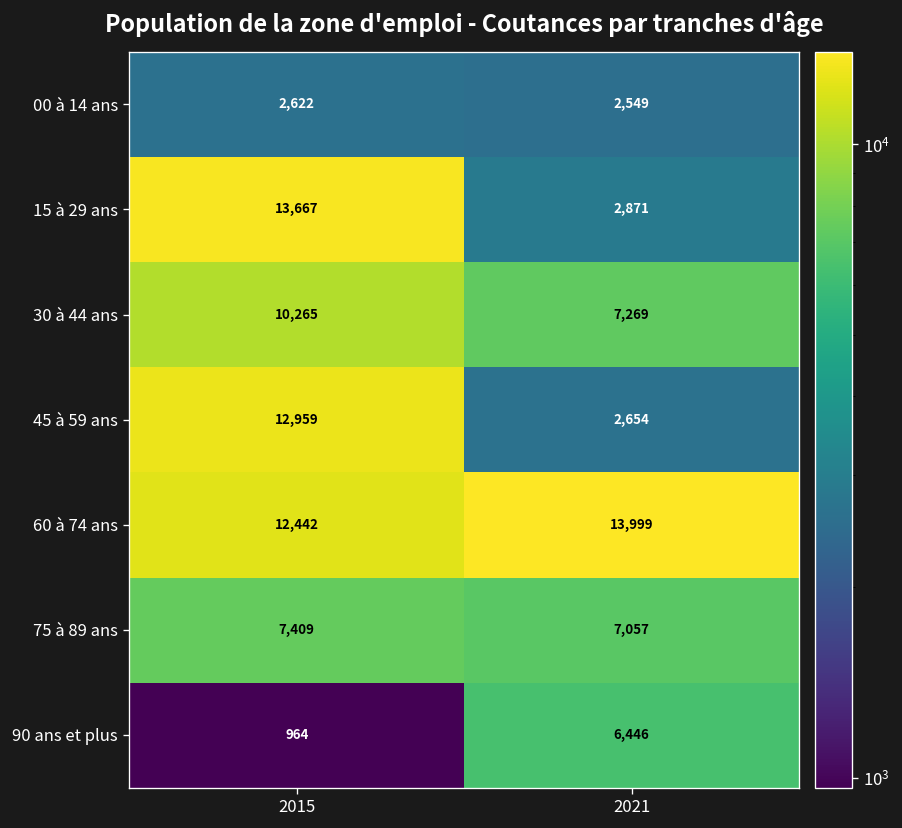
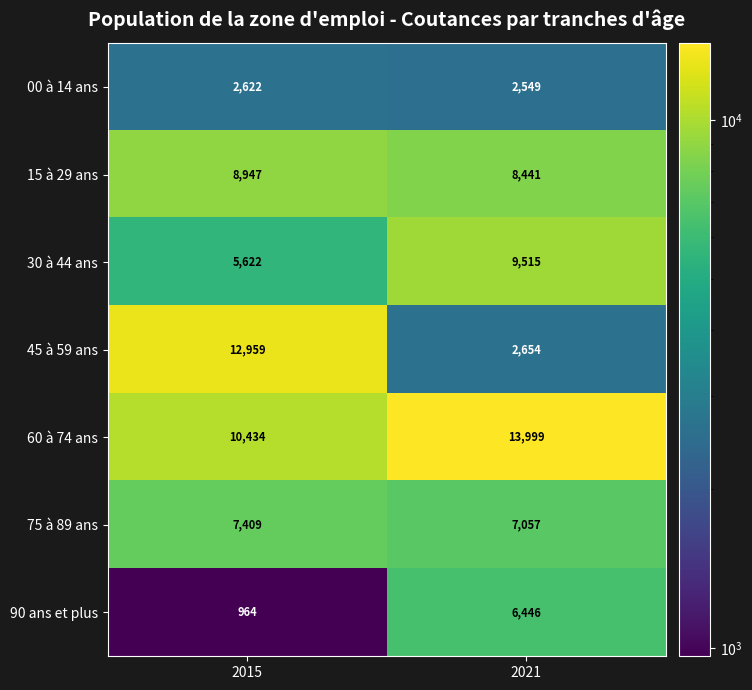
15 à 29 ans, 2015: 13,667 -> 8,947
15 à 29 ans, 2021: 2,871 -> 8,441
30 à 44 ans, 2015: 10,265 -> 5,622
30 à 44 ans, 2021: 7,269 -> 9,515
60 à 74 ans, 2015: 12,442 -> 10,434
